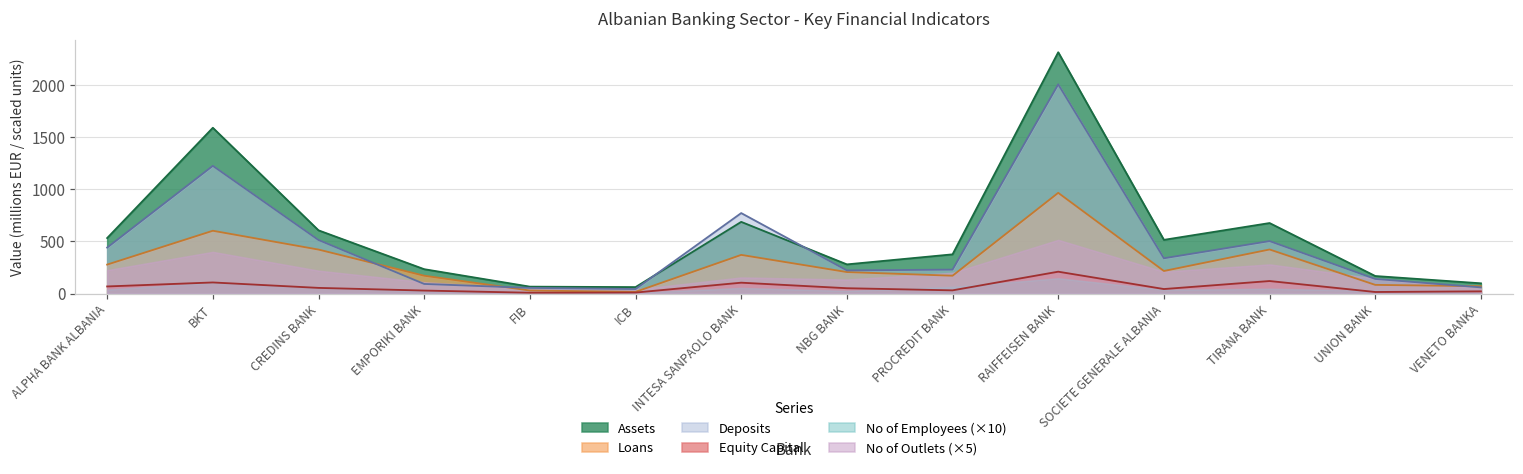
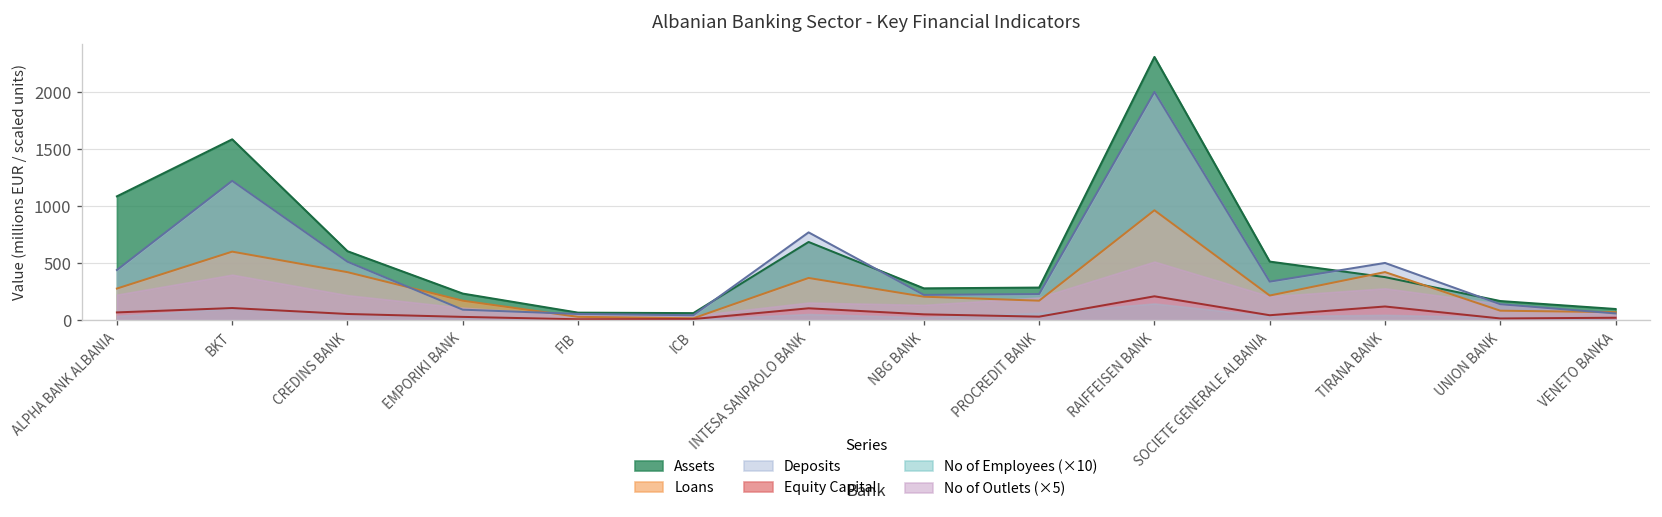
Assets, ALPHA BANK ALBANIA: 500 -> 1100
Assets, PROCREDIT BANK: 400 -> 300
Assets, TIRANA BANK: 700 -> 400
